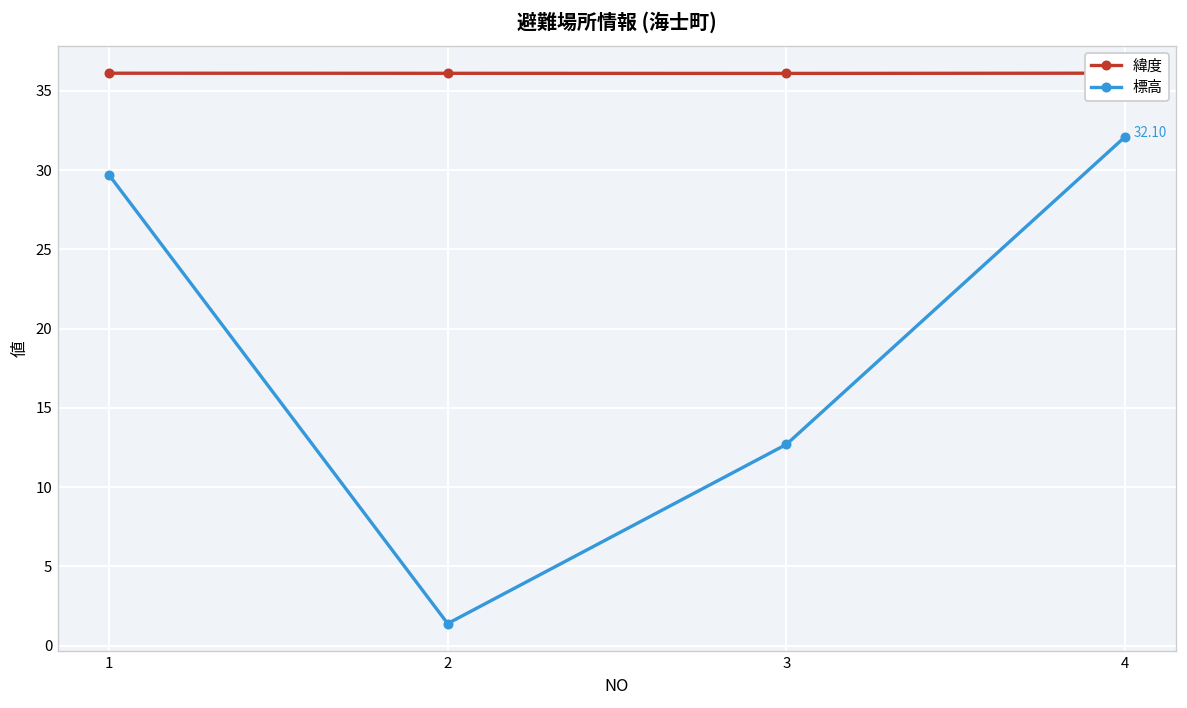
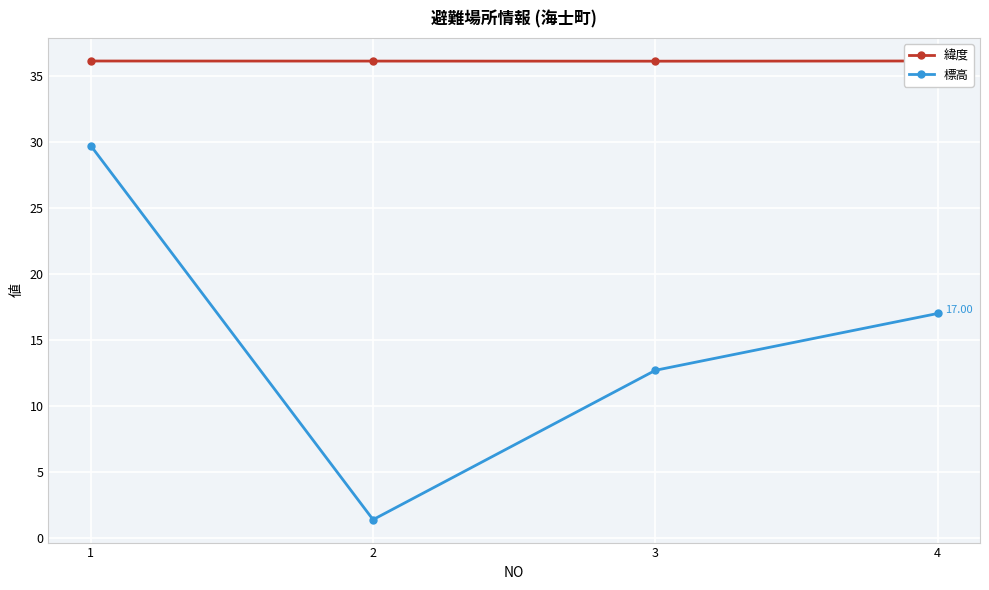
標高, 4: 32.10 -> 17.00
